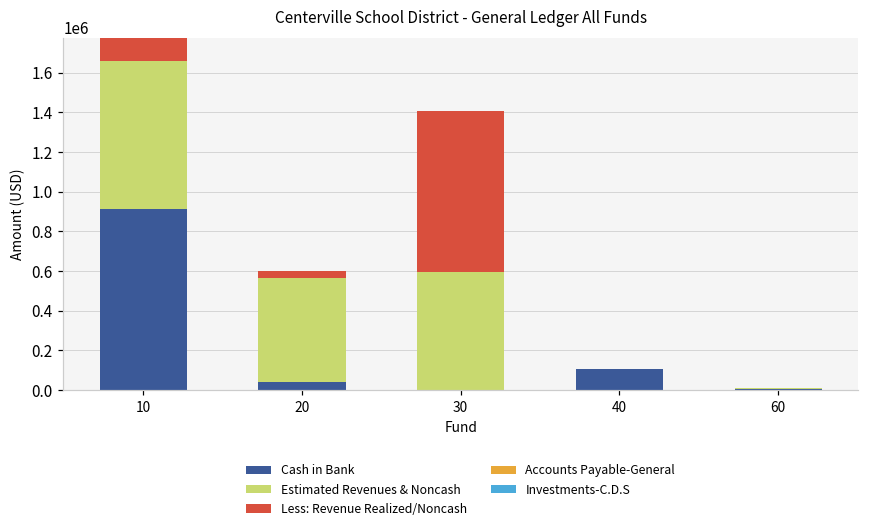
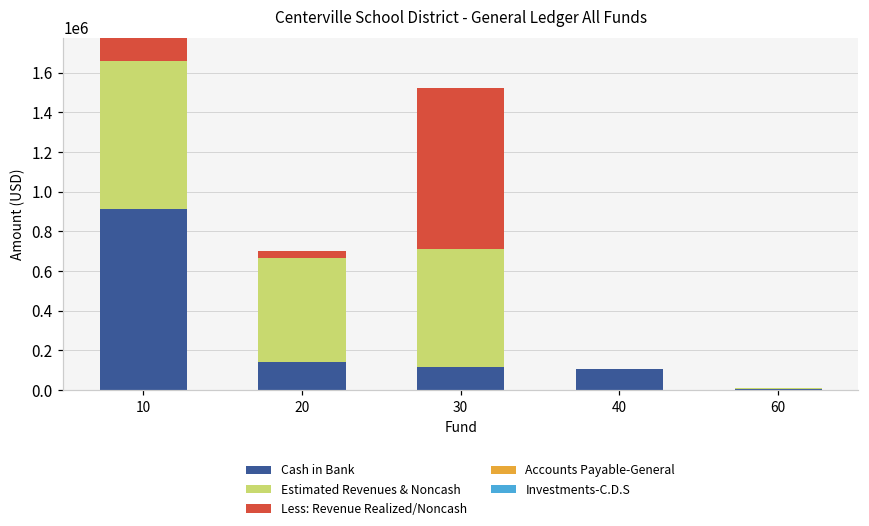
Cash in Bank, 20: 40000 -> 140000
Cash in Bank, 30: 0 -> 120000
